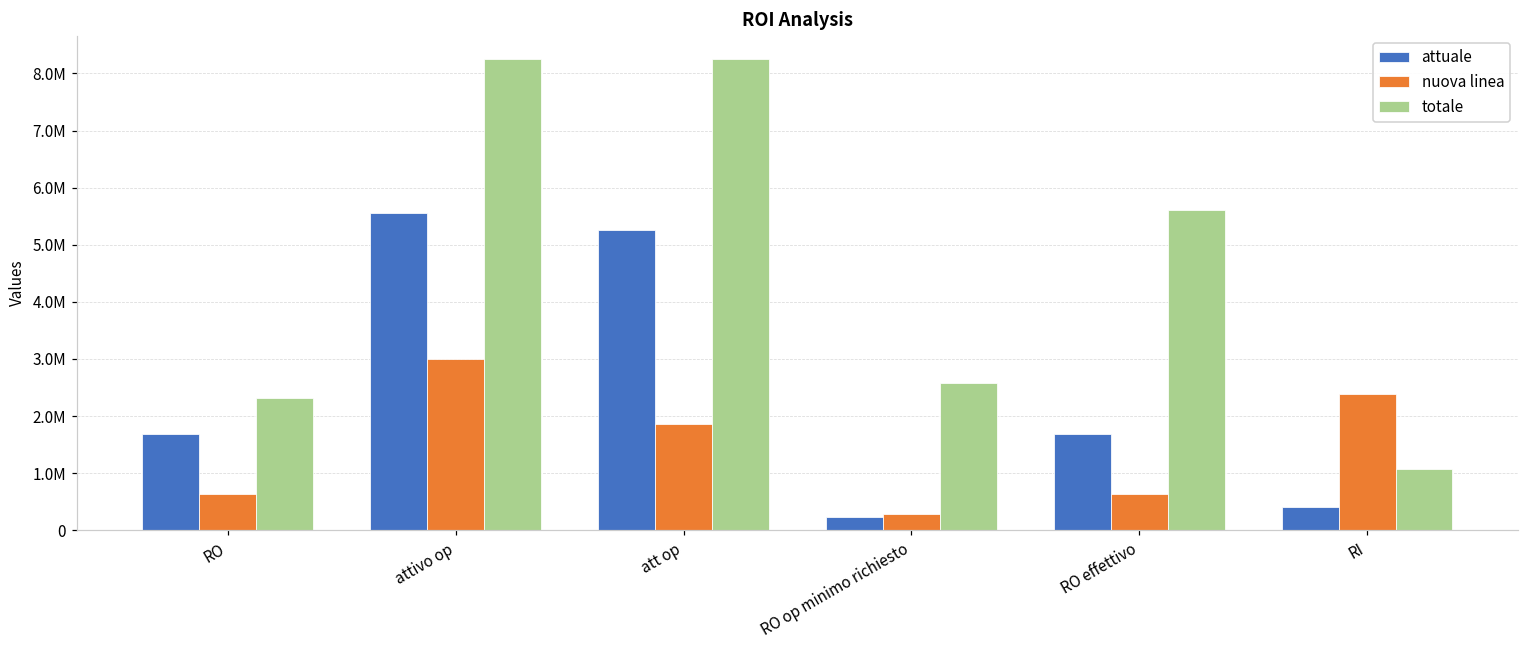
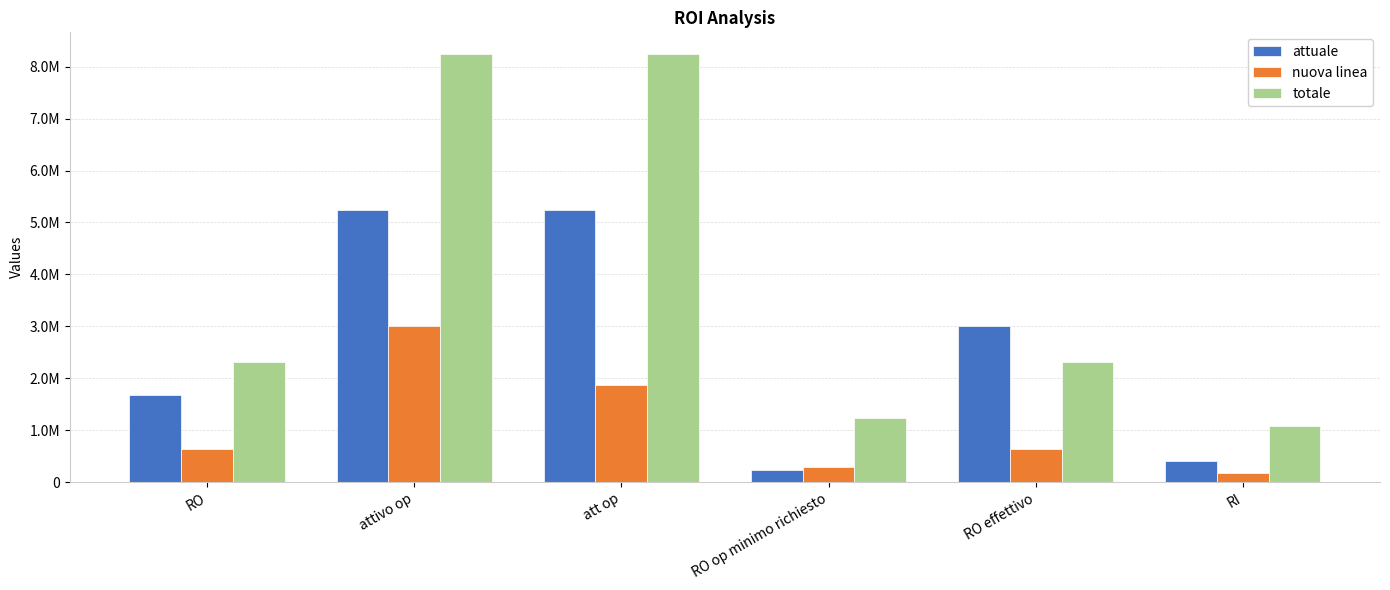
attuale, attivo op: 5600000 -> 5300000
totale, RO op minimo richiesto: 2600000 -> 1200000
attuale, RO effettivo: 1700000 -> 3000000
totale, RO effettivo: 5600000 -> 2300000
nuova linea, RI: 2400000 -> 200000
